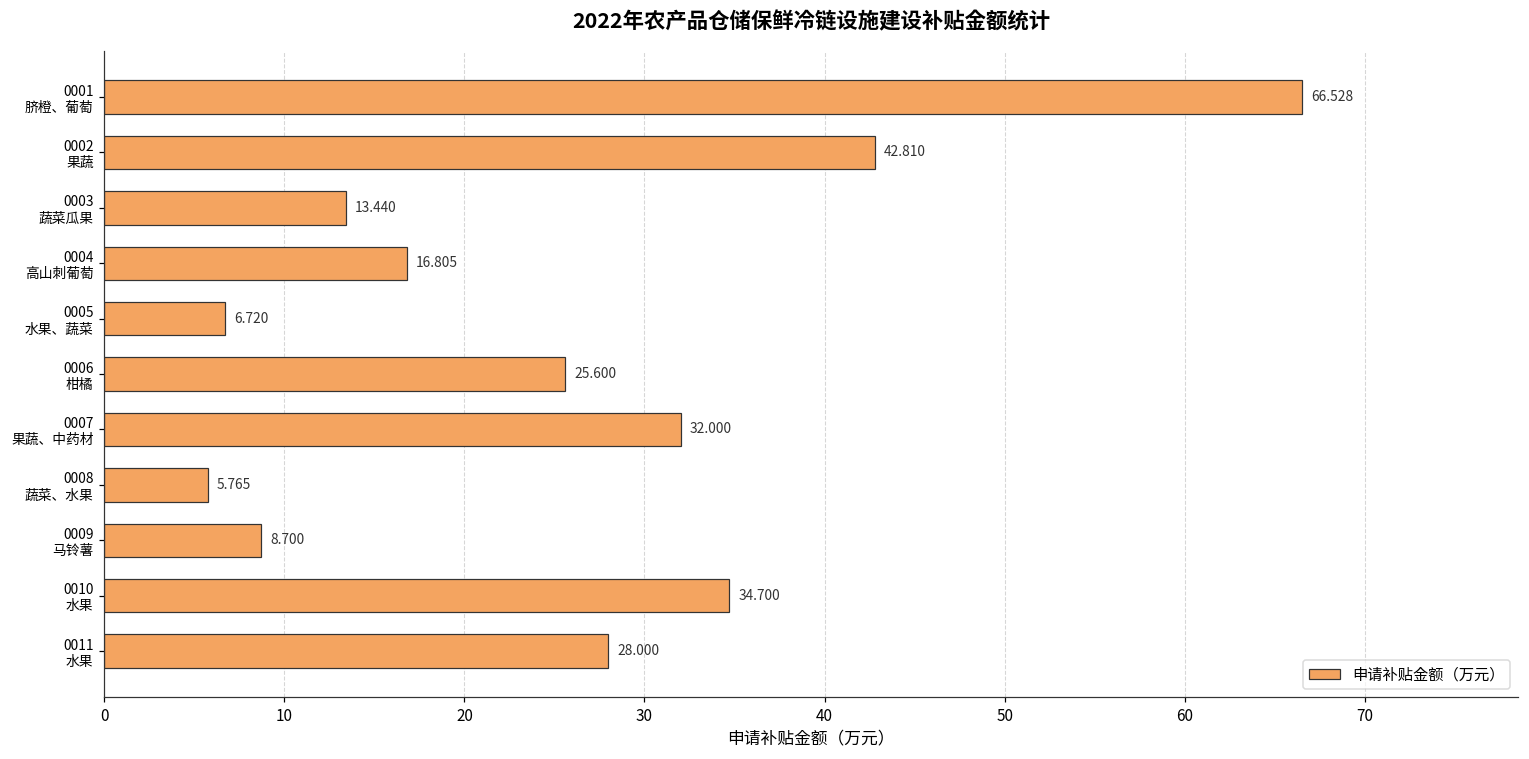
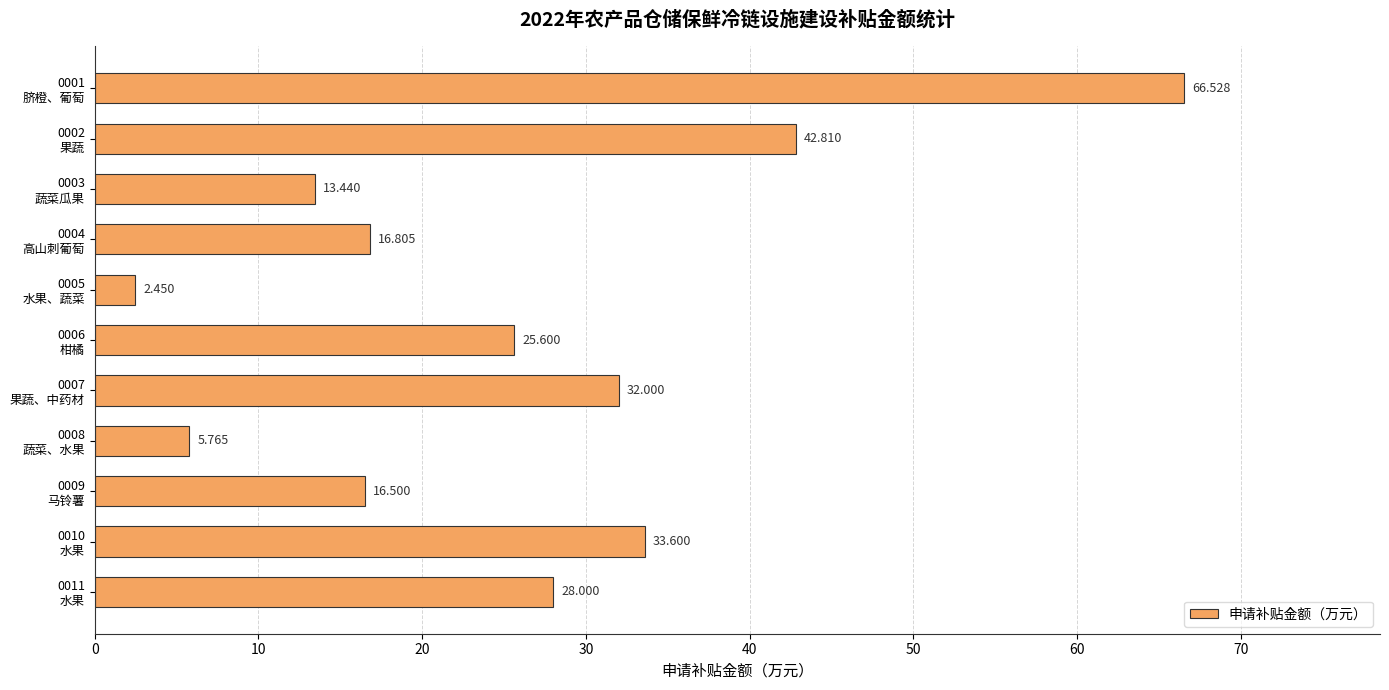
0005 水果、蔬菜: 6.720 -> 2.450
0009 马铃薯: 8.700 -> 16.500
0010 水果: 34.700 -> 33.600
